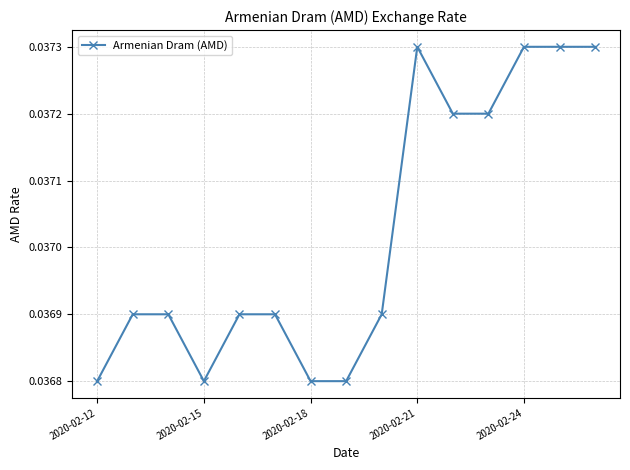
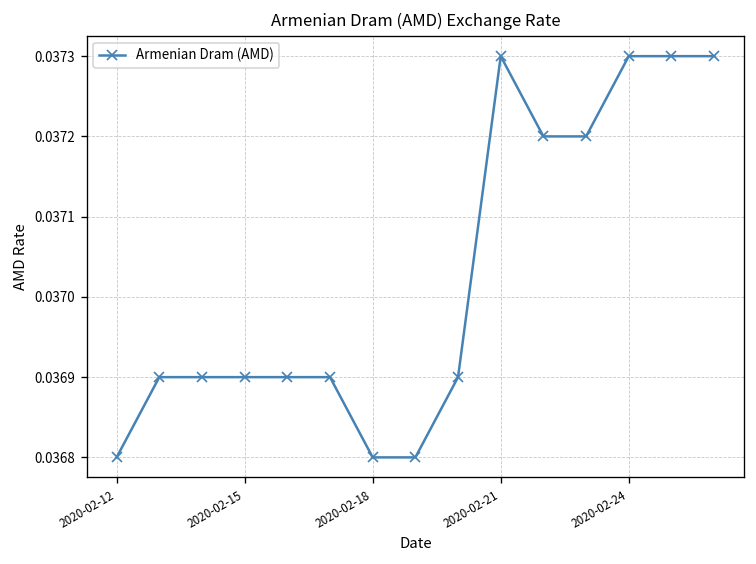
2020-02-15: 0.0368 -> 0.0369
